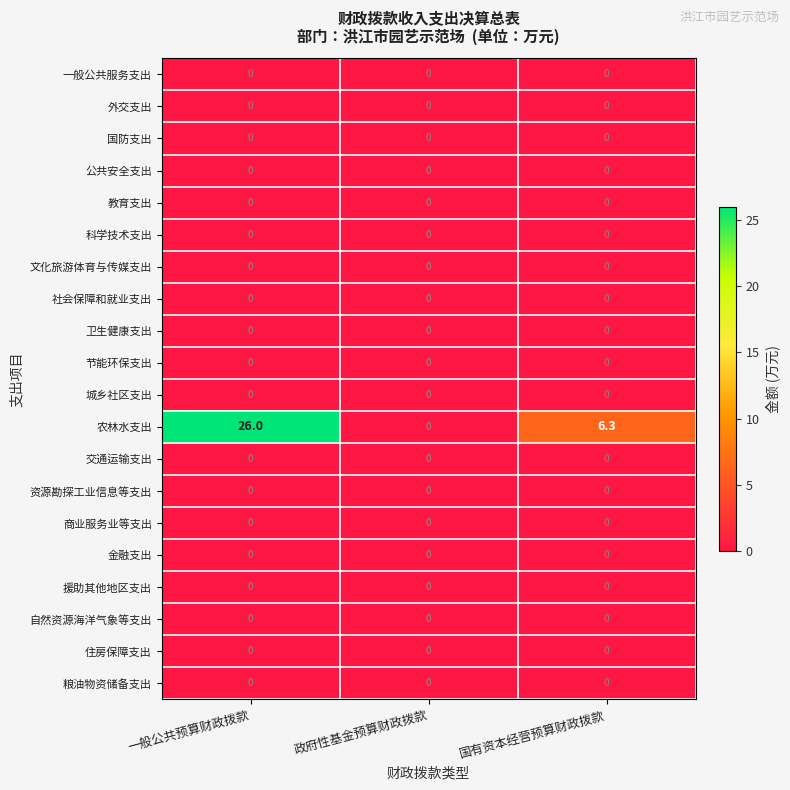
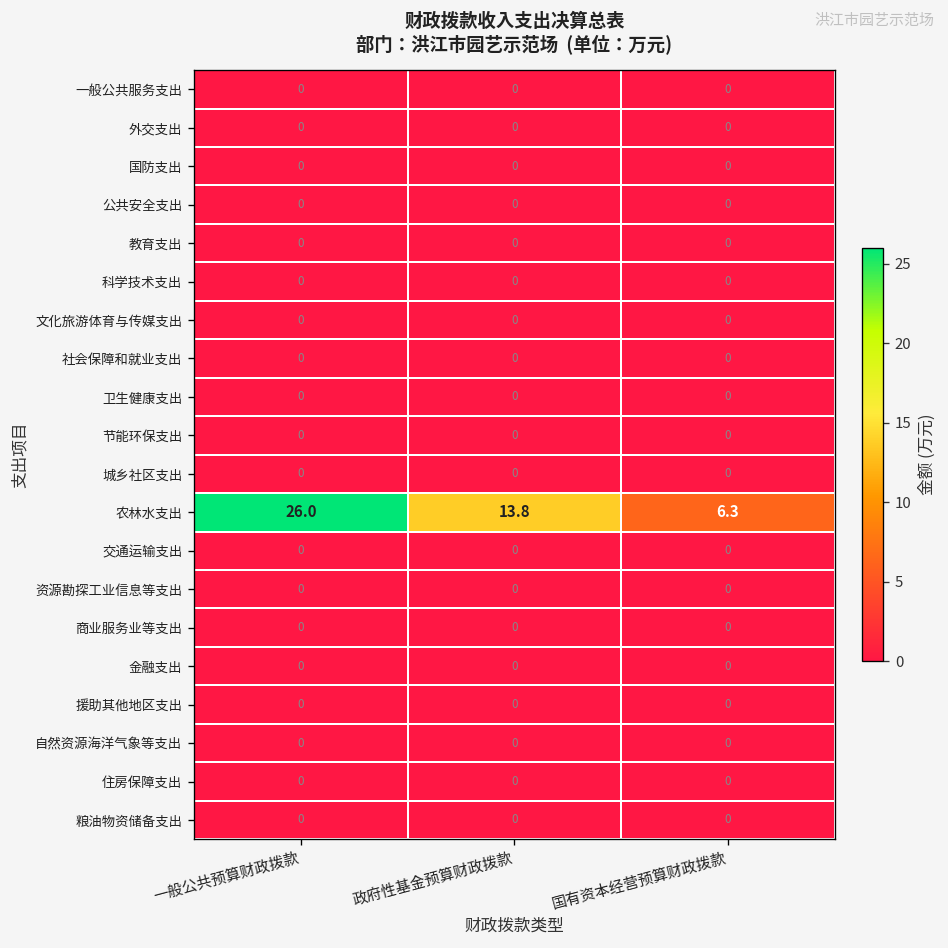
农林水支出, 政府性基金预算财政拨款: 0 -> 13.8
